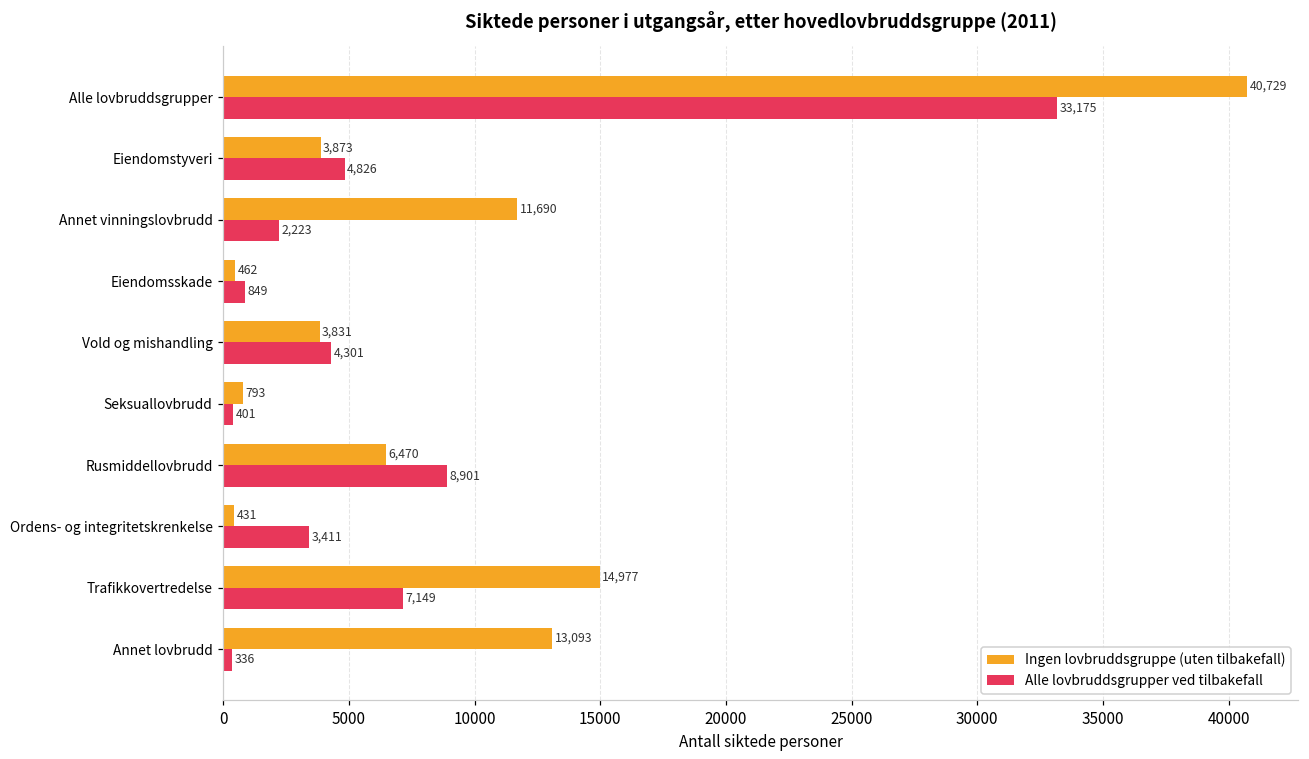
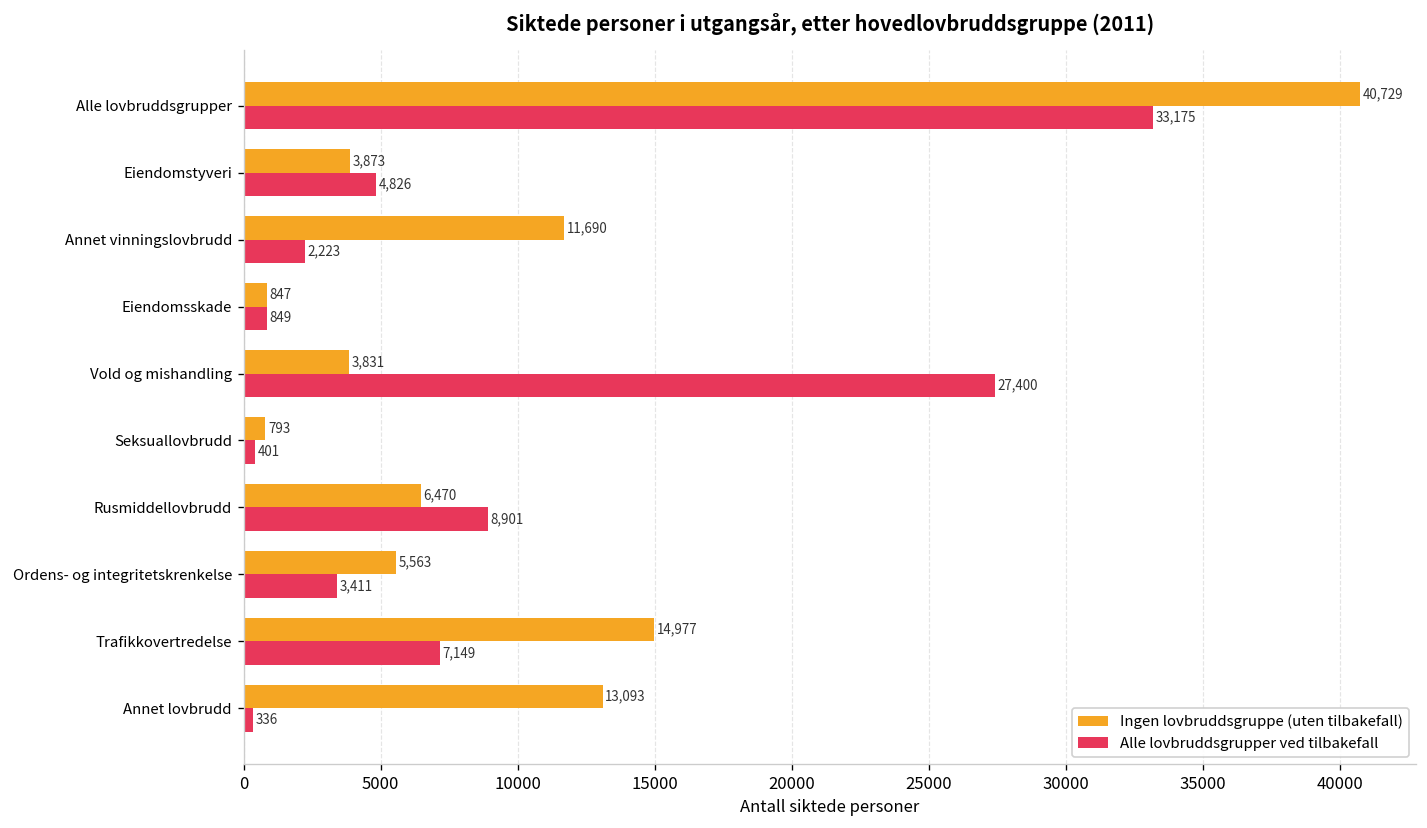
Ingen lovbruddsgruppe (uten tilbakefall), Eiendomsskade: 462 -> 847
Alle lovbruddsgrupper ved tilbakefall, Vold og mishandling: 4,301 -> 27,400
Ingen lovbruddsgruppe (uten tilbakefall), Ordens- og integritetskrenkelse: 431 -> 5,563
